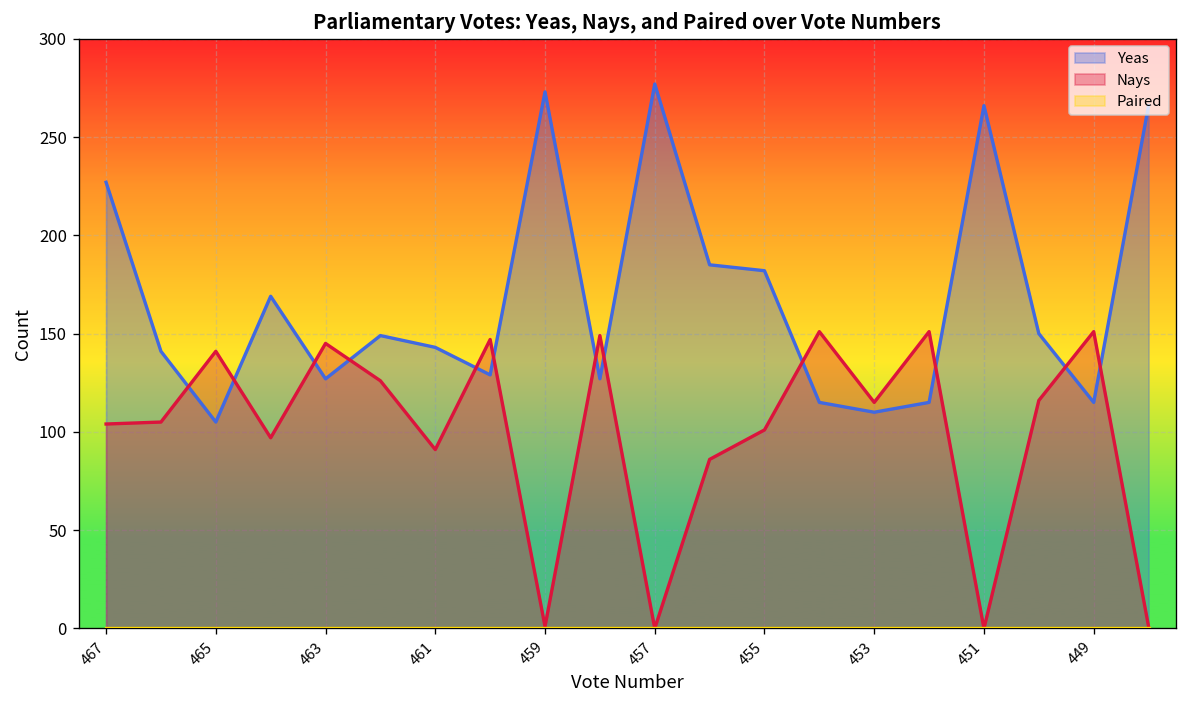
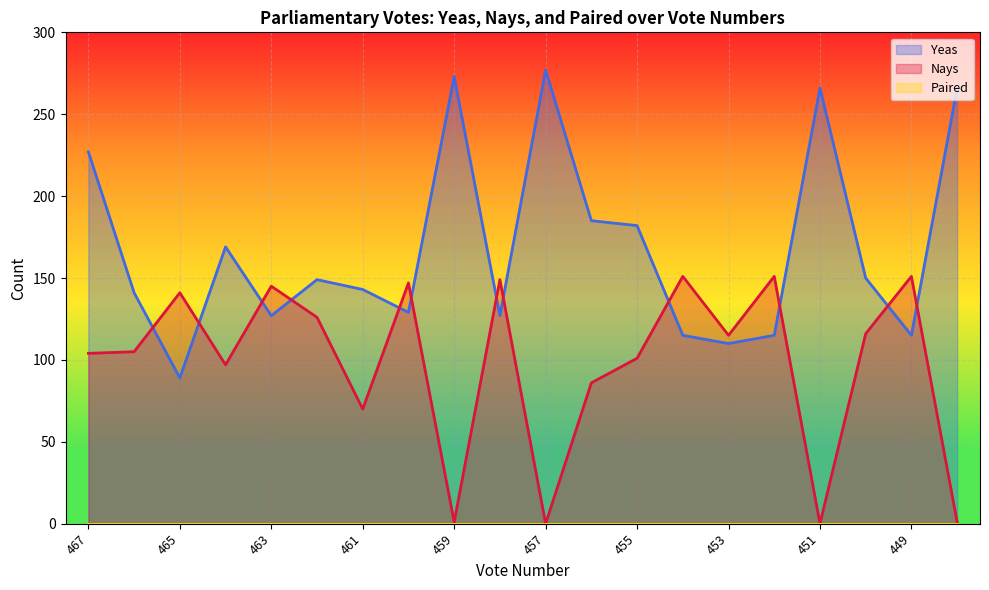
Yeas, 465: 105 -> 89
Nays, 461: 91 -> 70
